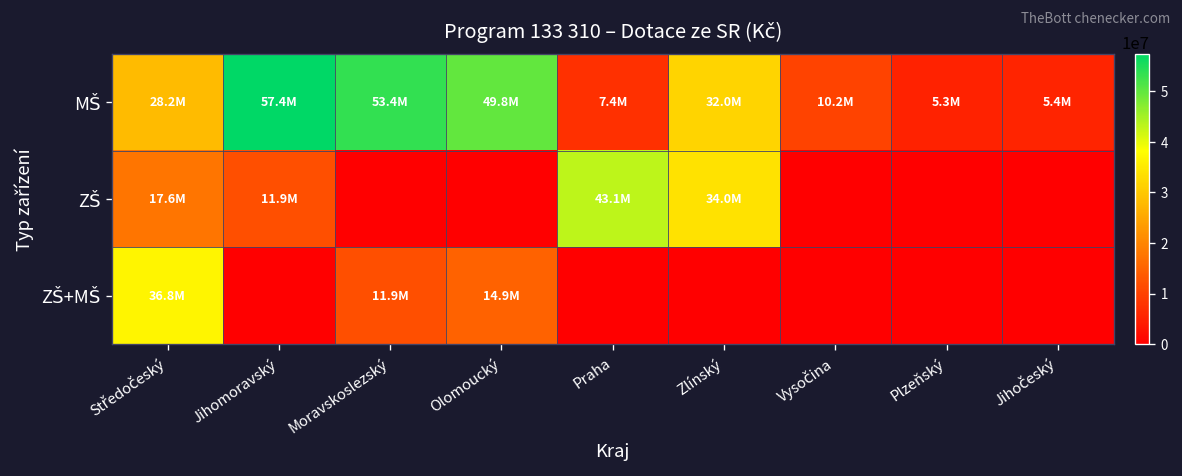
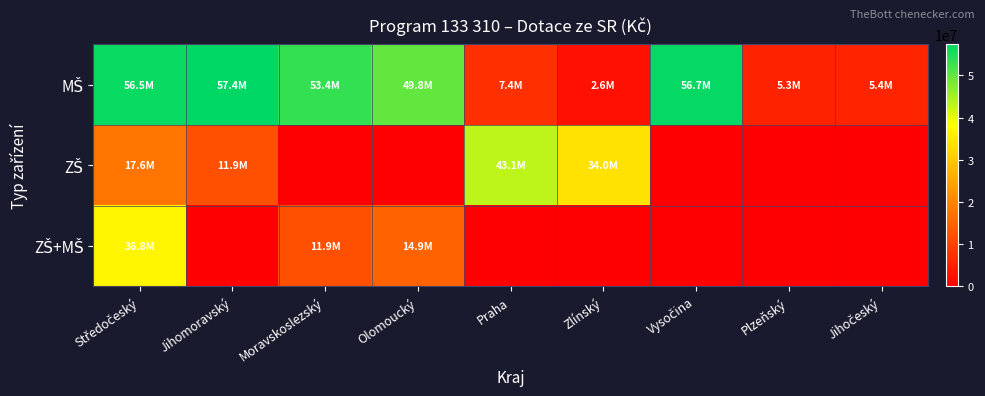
MŠ, Středočeský: 28.2M -> 56.5M
MŠ, Zlínský: 32.0M -> 2.6M
MŠ, Vysočina: 10.2M -> 56.7M
